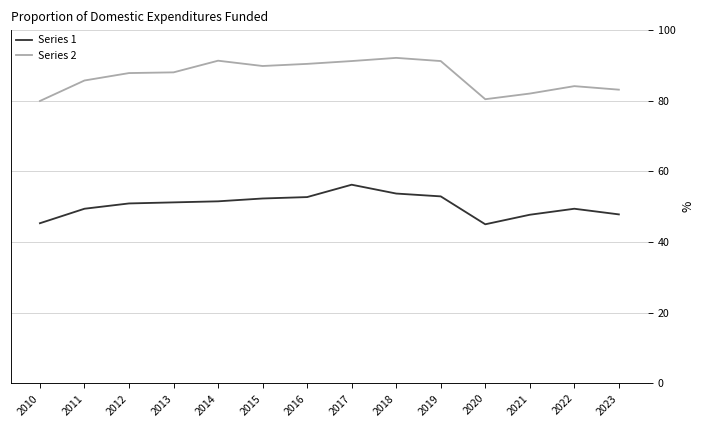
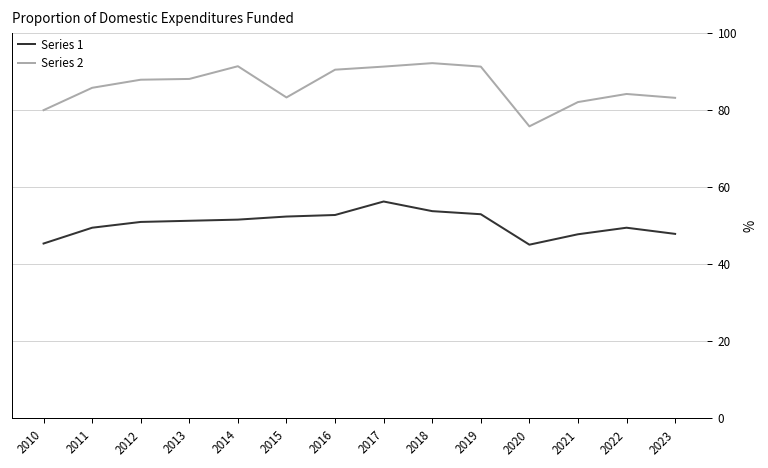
Series 2, 2015: 90 -> 83
Series 2, 2020: 80 -> 76
